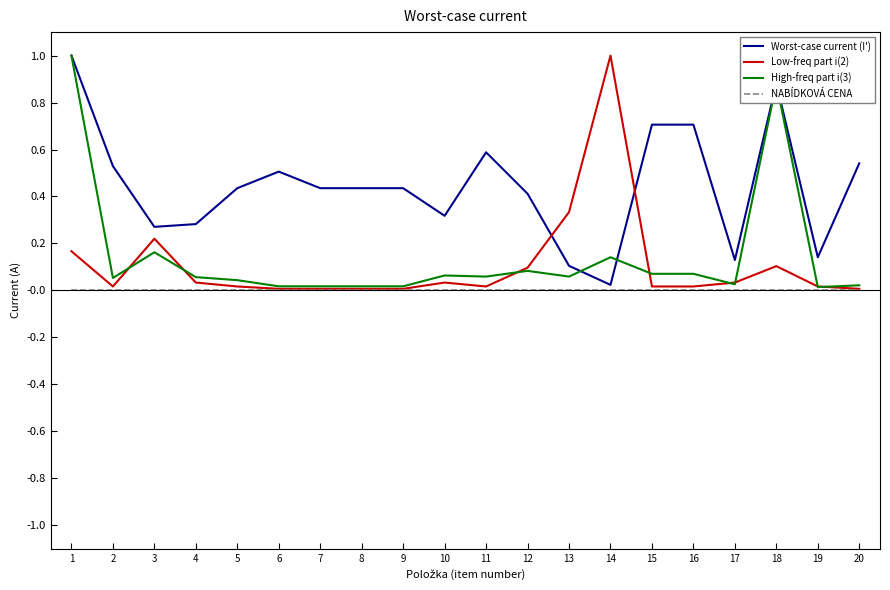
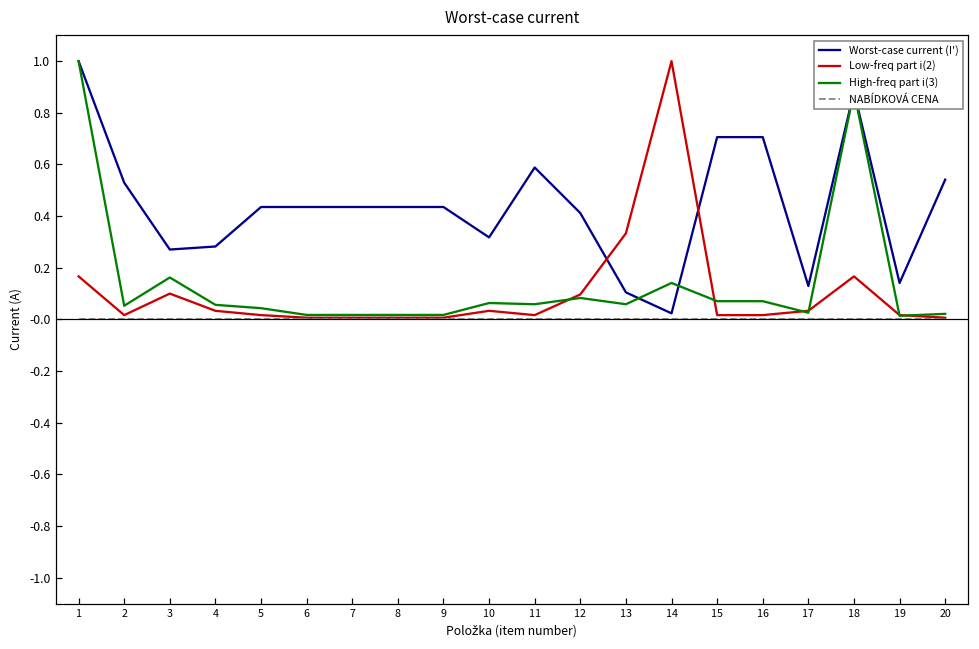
Low-freq part i(2), 3: 0.22 -> 0.10
Worst-case current (I'), 6: 0.51 -> 0.44
Low-freq part i(2), 18: 0.10 -> 0.17
